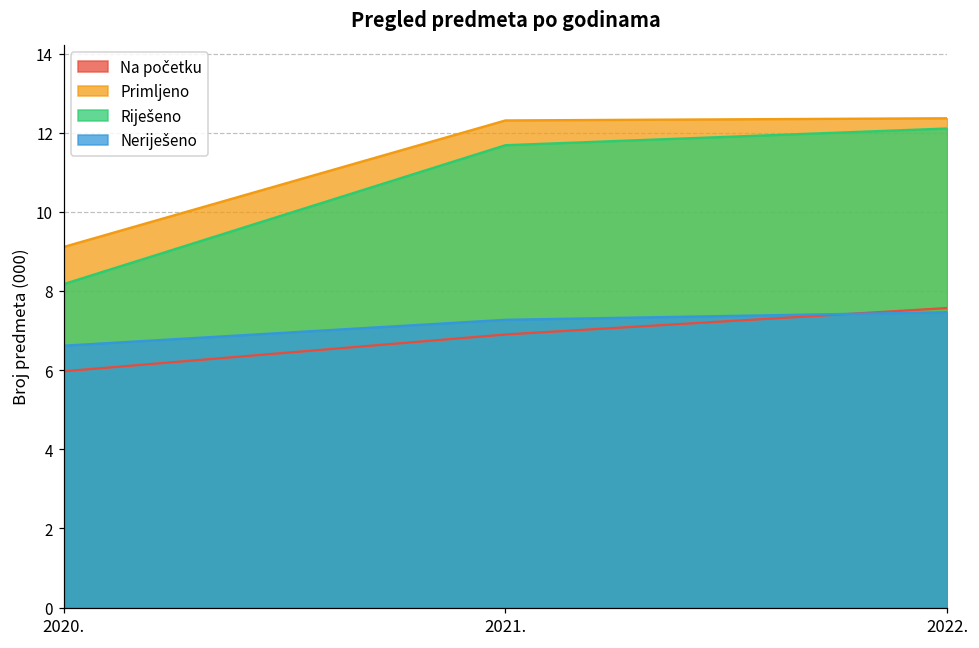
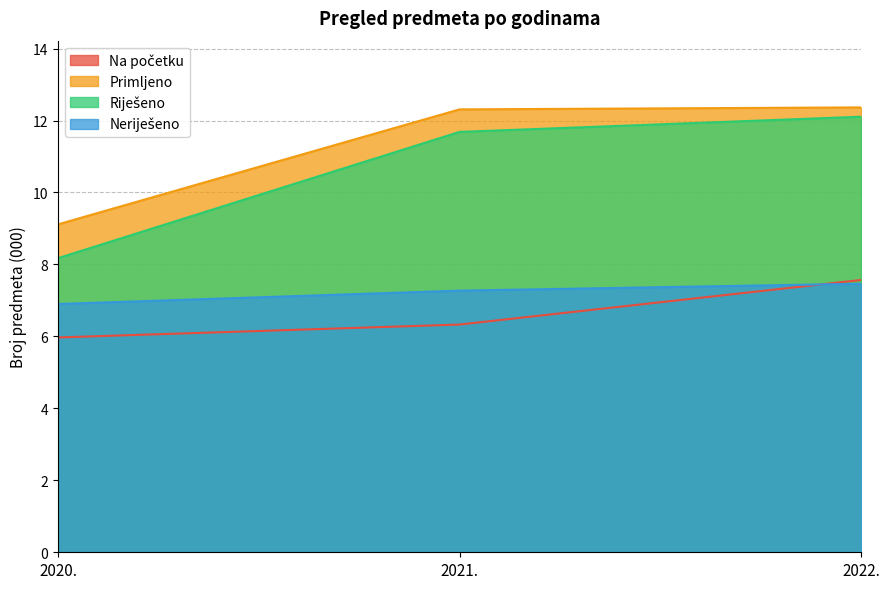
Neriješeno, 2020.: 6.6 -> 6.9
Na početku, 2021.: 6.9 -> 6.3
